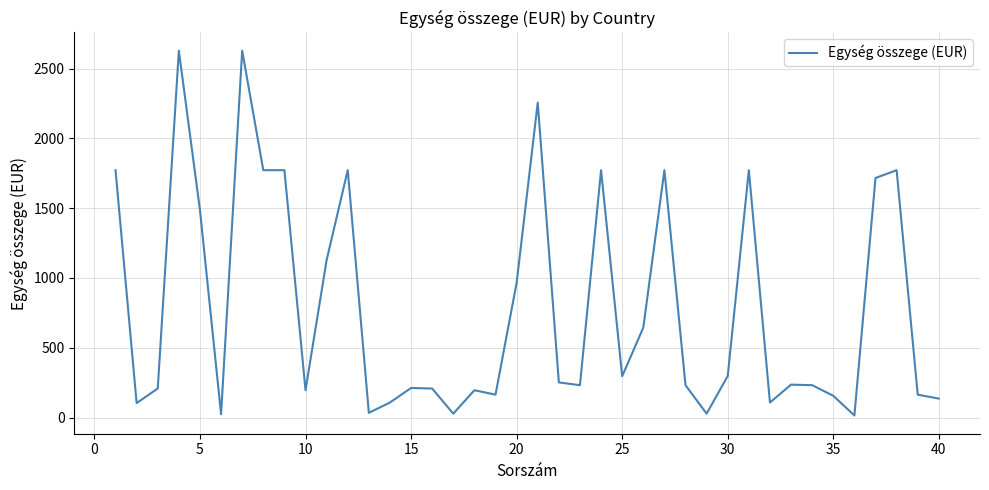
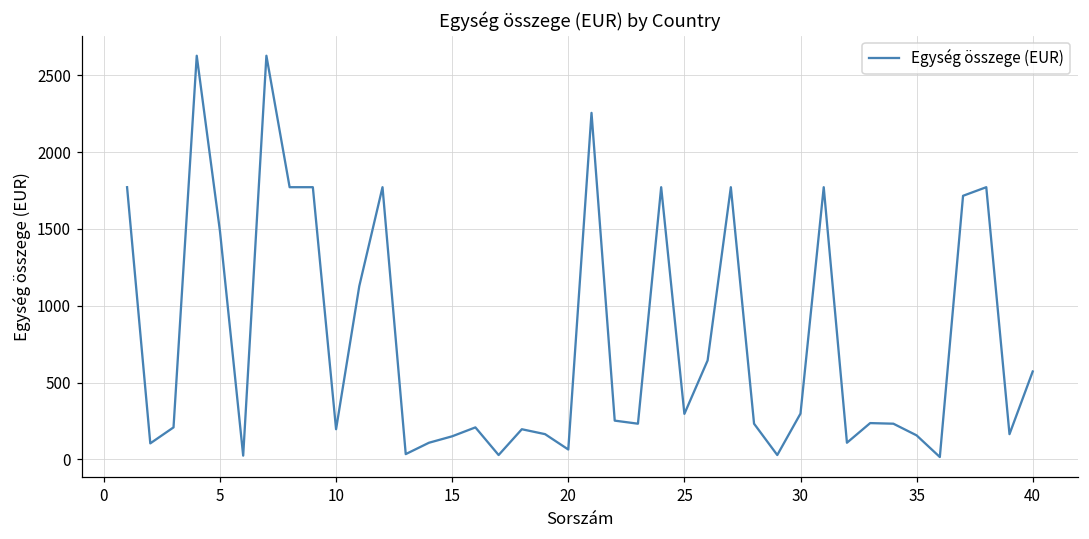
15: 210 -> 150
20: 970 -> 60
40: 140 -> 570
